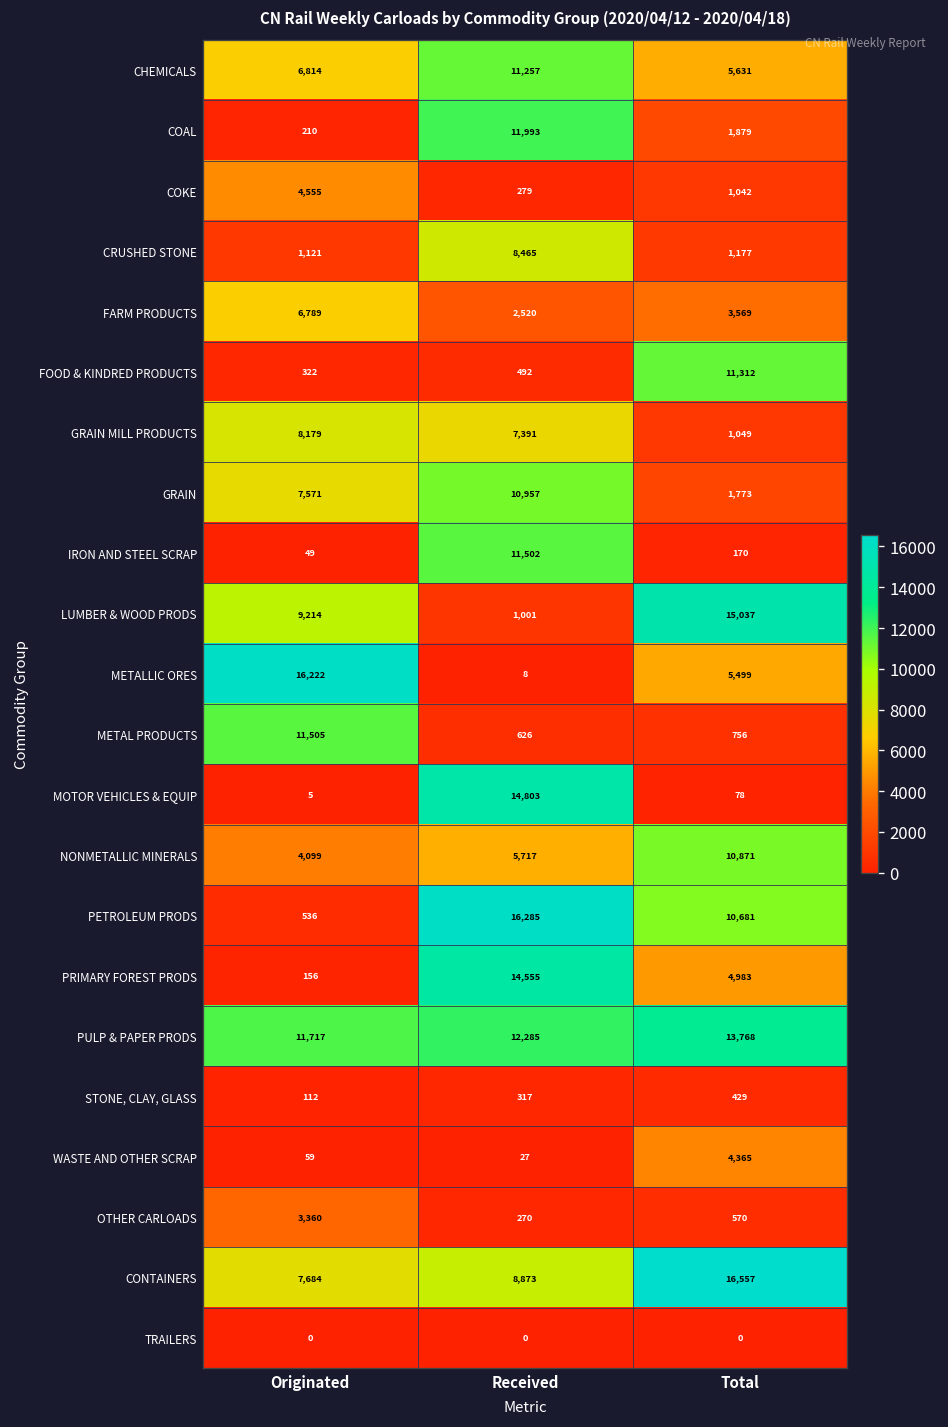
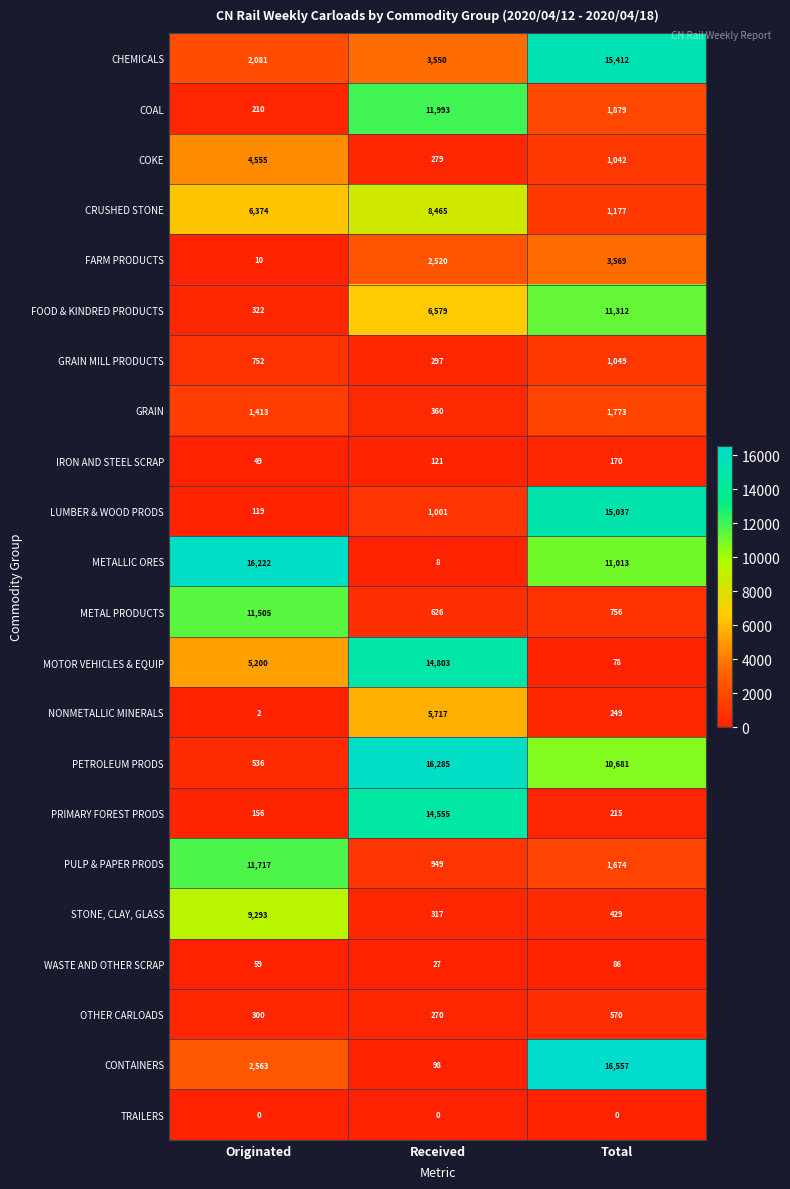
CHEMICALS, Originated: 6,814 -> 2,081
CHEMICALS, Received: 11,257 -> 3,550
CHEMICALS, Total: 5,631 -> 15,412
CRUSHED STONE, Originated: 1,121 -> 6,374
FARM PRODUCTS, Originated: 6,789 -> 10
FOOD & KINDRED PRODUCTS, Received: 492 -> 6,579
GRAIN MILL PRODUCTS, Originated: 8,179 -> 752
GRAIN MILL PRODUCTS, Received: 7,391 -> 297
GRAIN, Originated: 7,571 -> 1,413
GRAIN, Received: 10,957 -> 360
IRON AND STEEL SCRAP, Received: 11,502 -> 121
LUMBER & WOOD PRODS, Originated: 9,214 -> 119
METALLIC ORES, Total: 5,499 -> 11,013
MOTOR VEHICLES & EQUIP, Originated: 5 -> 5,200
NONMETALLIC MINERALS, Originated: 4,099 -> 2
NONMETALLIC MINERALS, Total: 10,871 -> 249
PRIMARY FOREST PRODS, Total: 4,983 -> 215
PULP & PAPER PRODS, Received: 12,285 -> 949
PULP & PAPER PRODS, Total: 13,768 -> 1,674
STONE, CLAY, GLASS, Originated: 112 -> 9,293
WASTE AND OTHER SCRAP, Total: 4,365 -> 86
OTHER CARLOADS, Originated: 3,360 -> 300
CONTAINERS, Originated: 7,684 -> 2,563
CONTAINERS, Received: 8,873 -> 98
